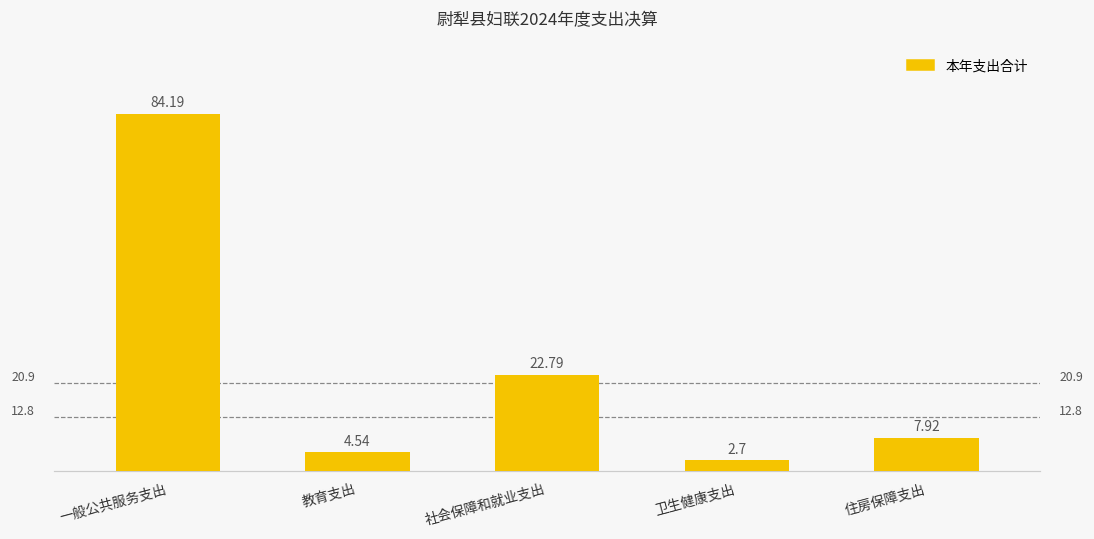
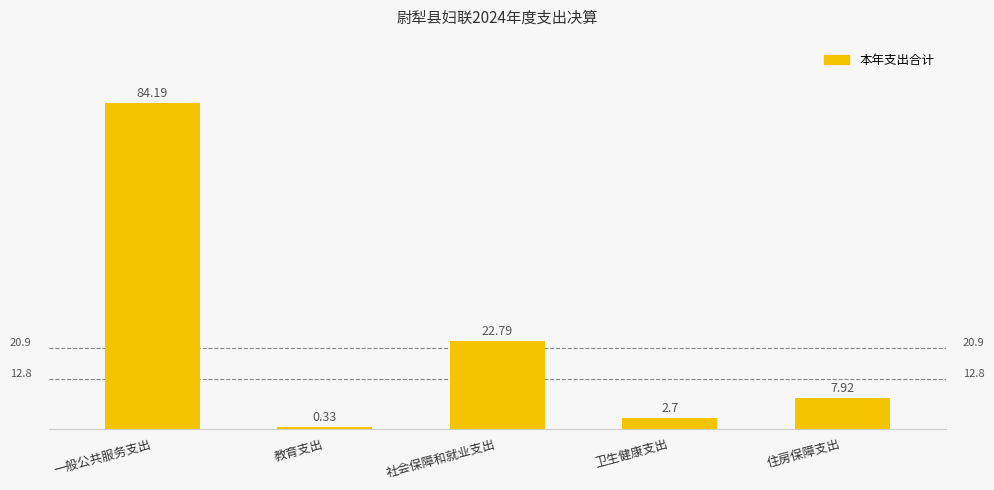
教育支出: 4.54 -> 0.33
